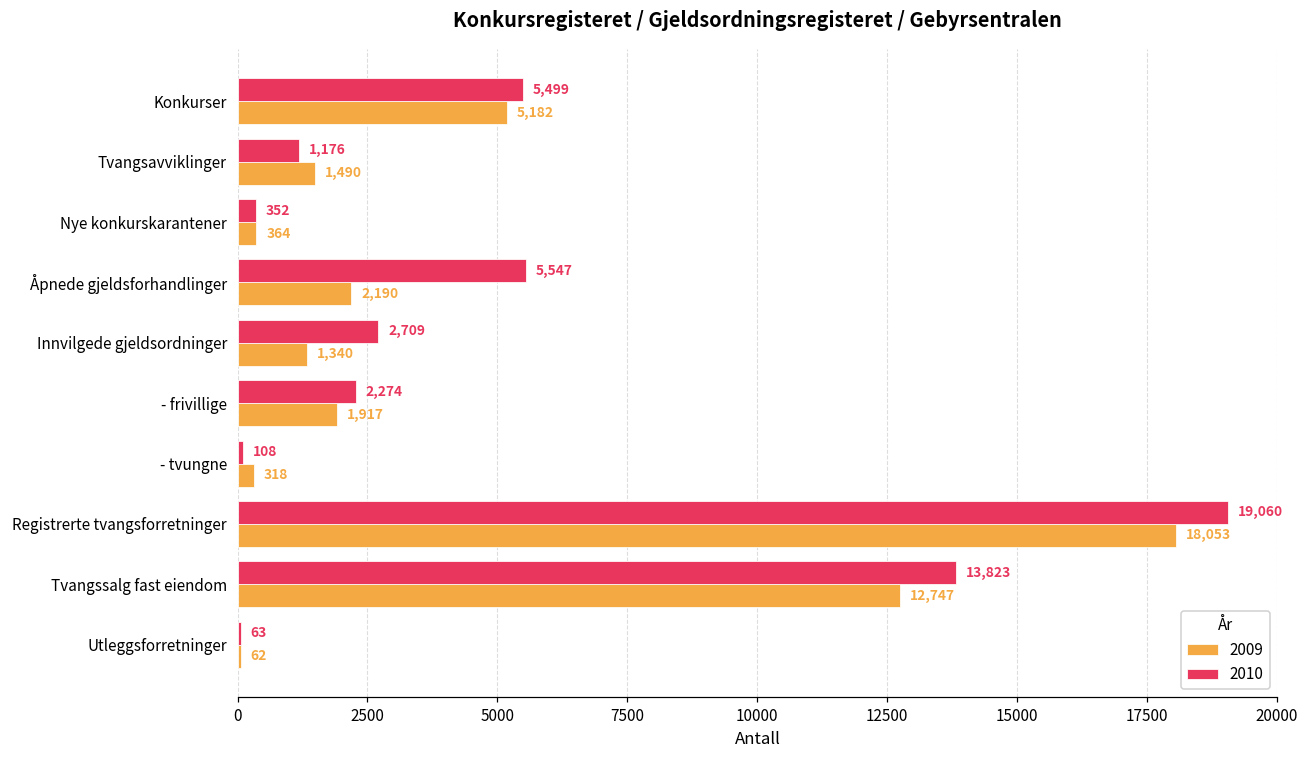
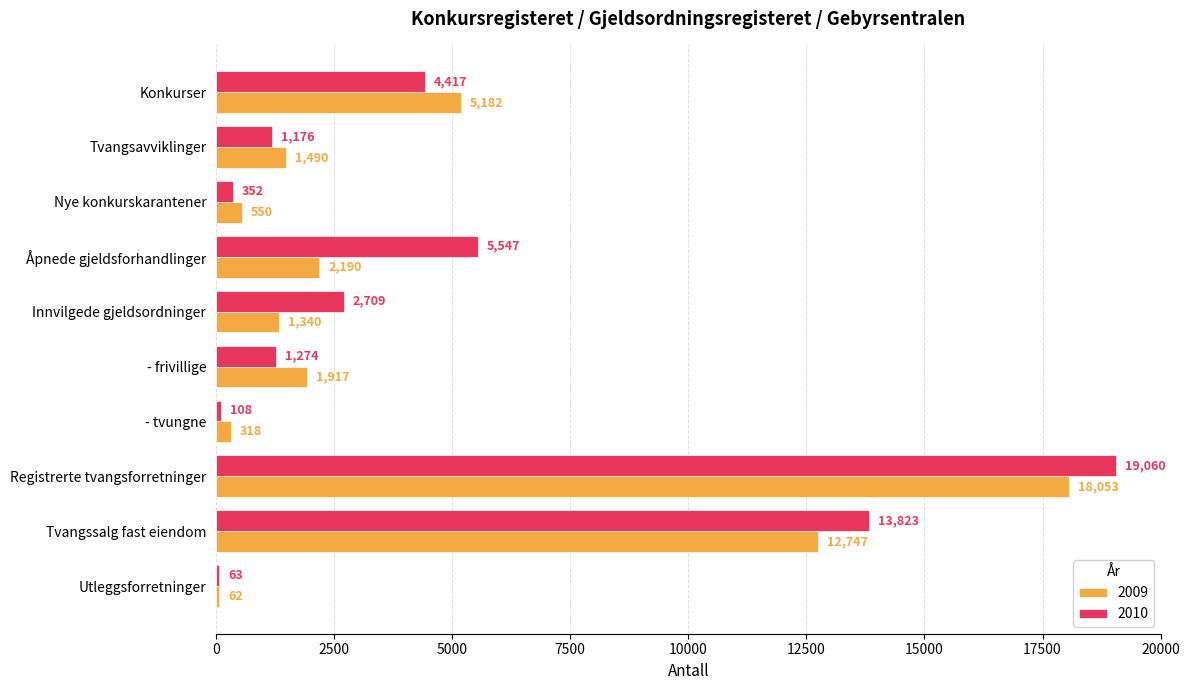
2010, Konkurser: 5,499 -> 4,417
2009, Nye konkurskarantener: 364 -> 550
2010, - frivillige: 2,274 -> 1,274
